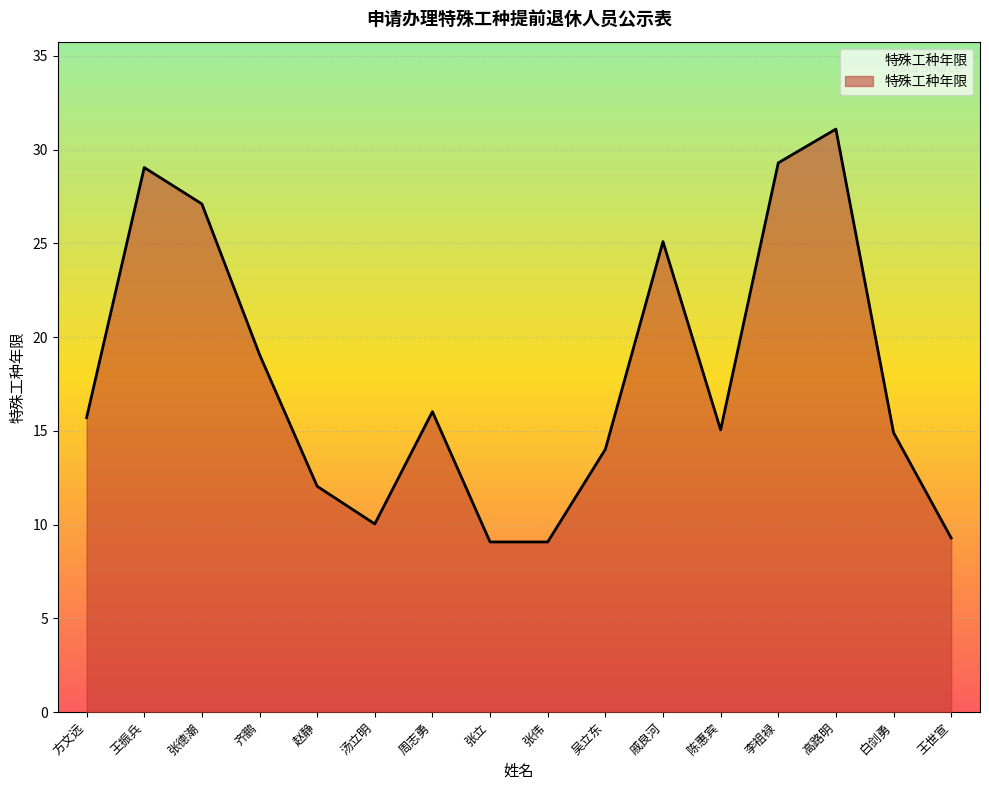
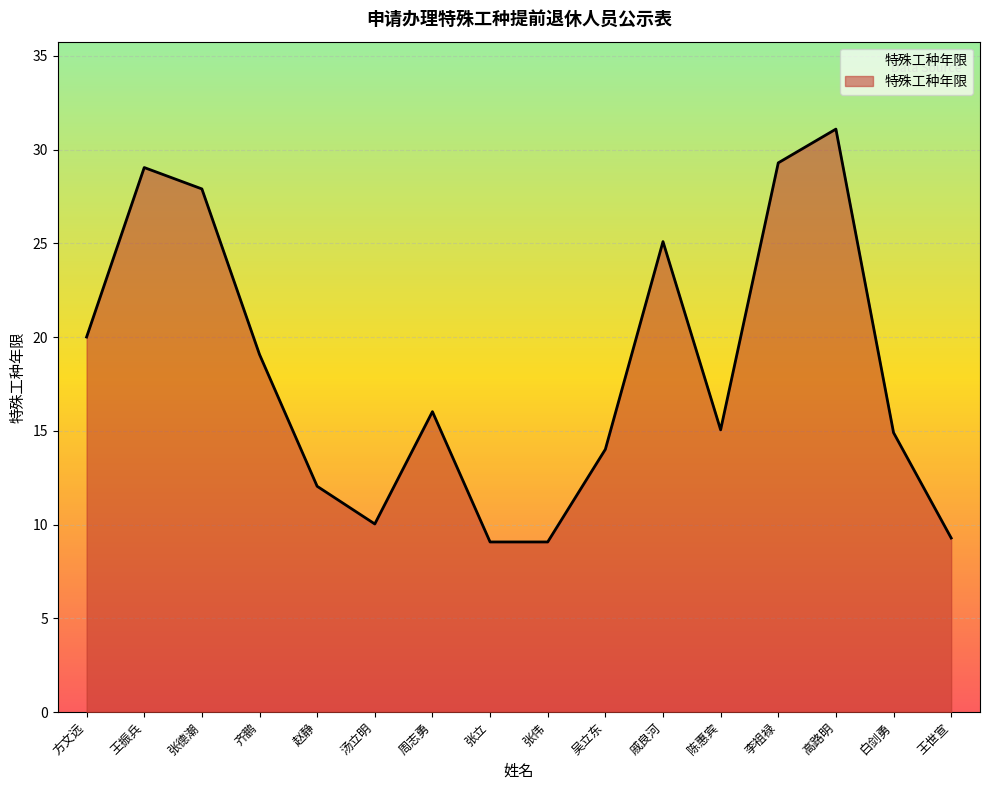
方文远: 15.7 -> 20.0
张德潮: 27.1 -> 27.9
